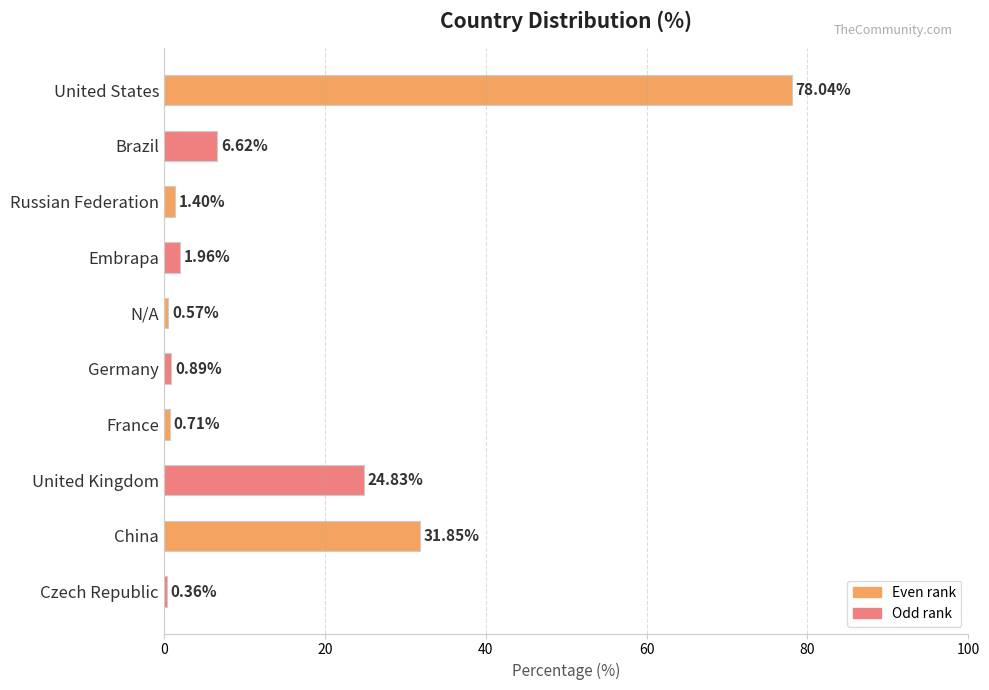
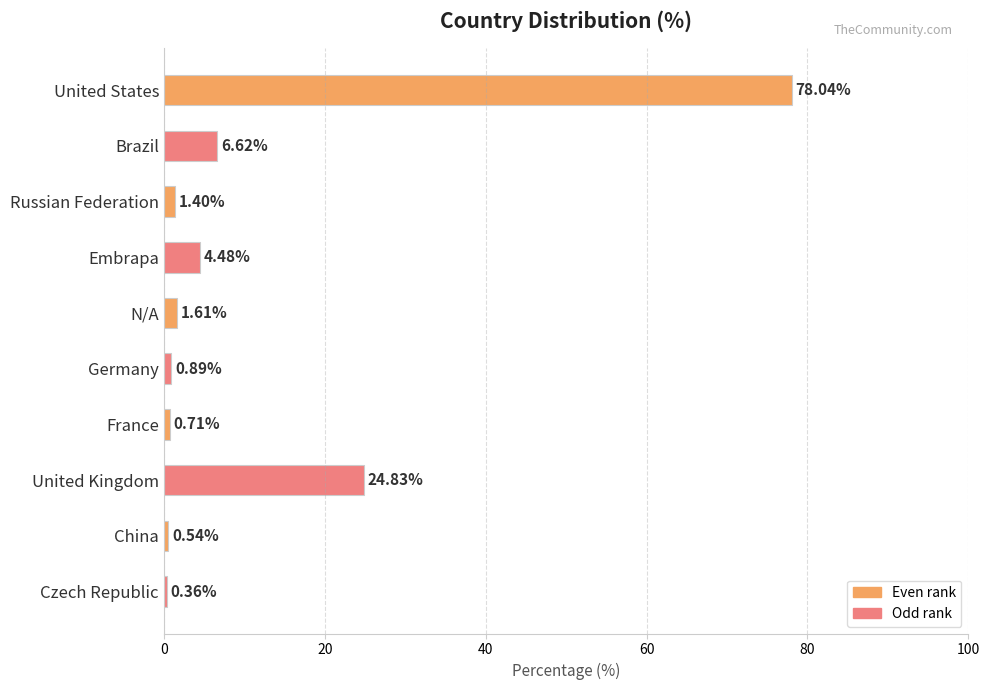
Embrapa: 1.96% -> 4.48%
N/A: 0.57% -> 1.61%
China: 31.85% -> 0.54%
